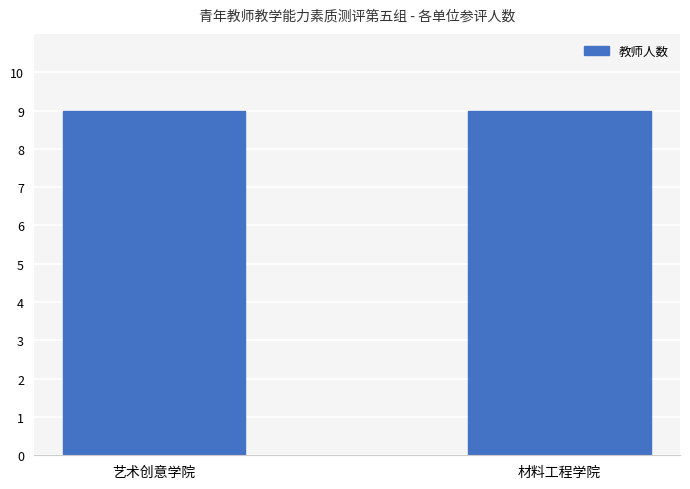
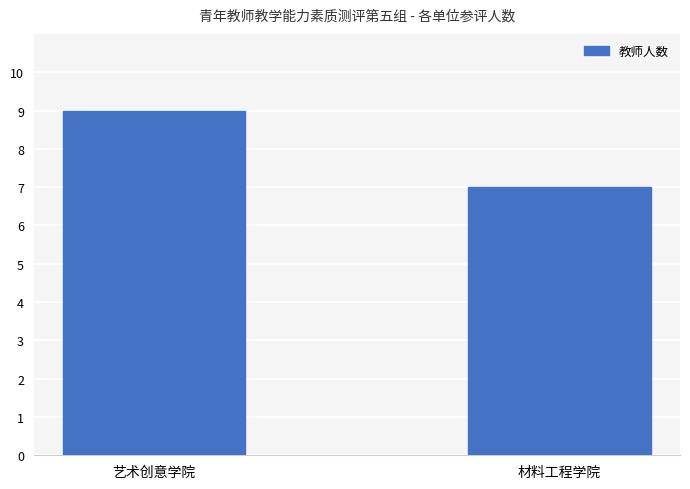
材料工程学院: 9 -> 7
